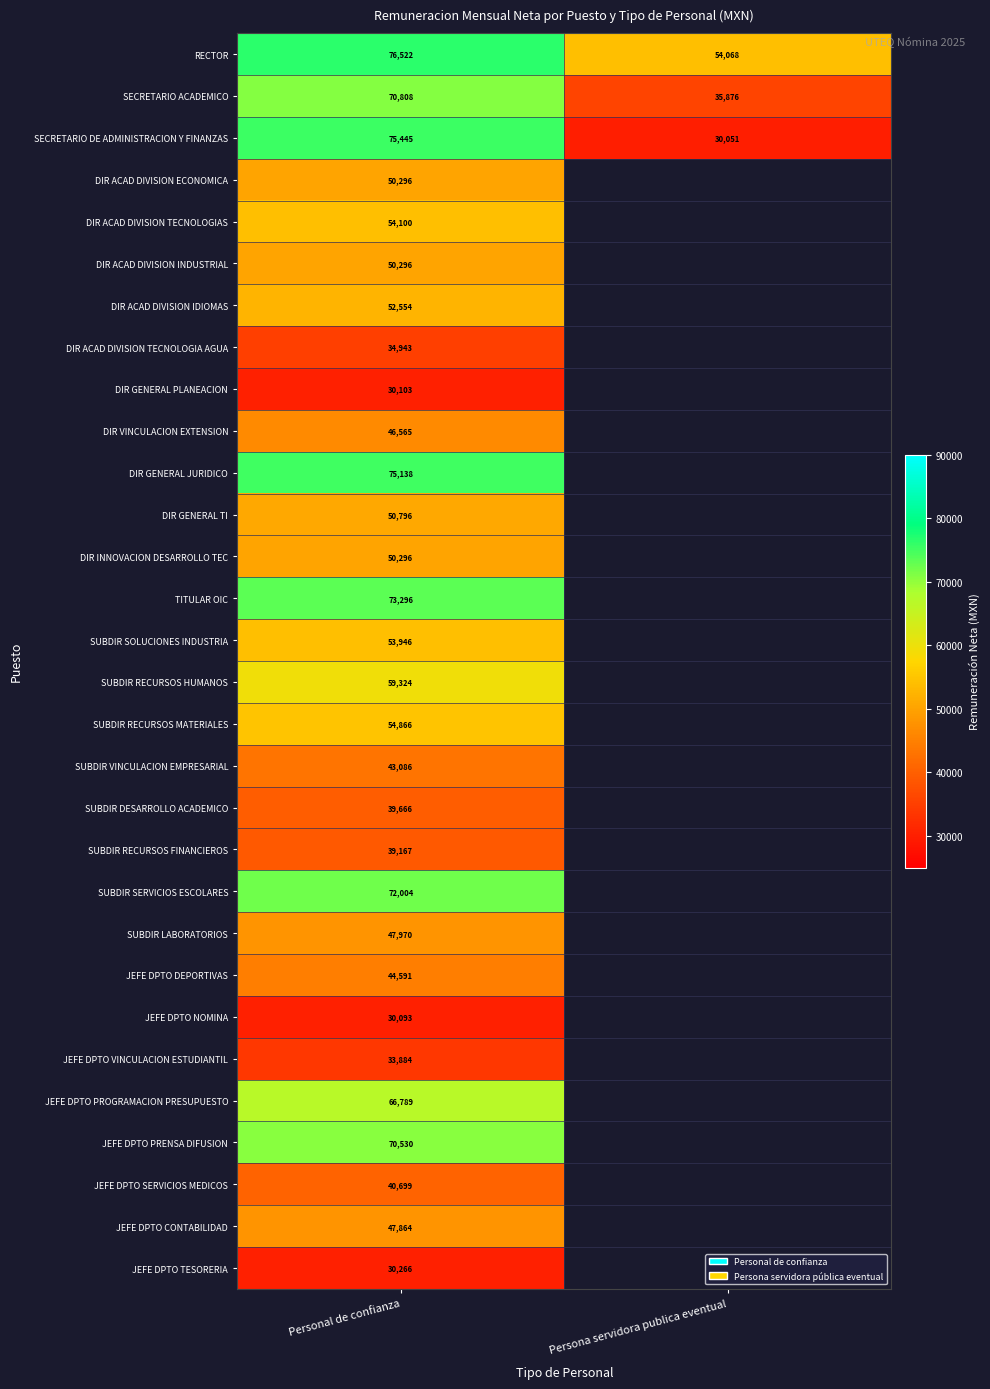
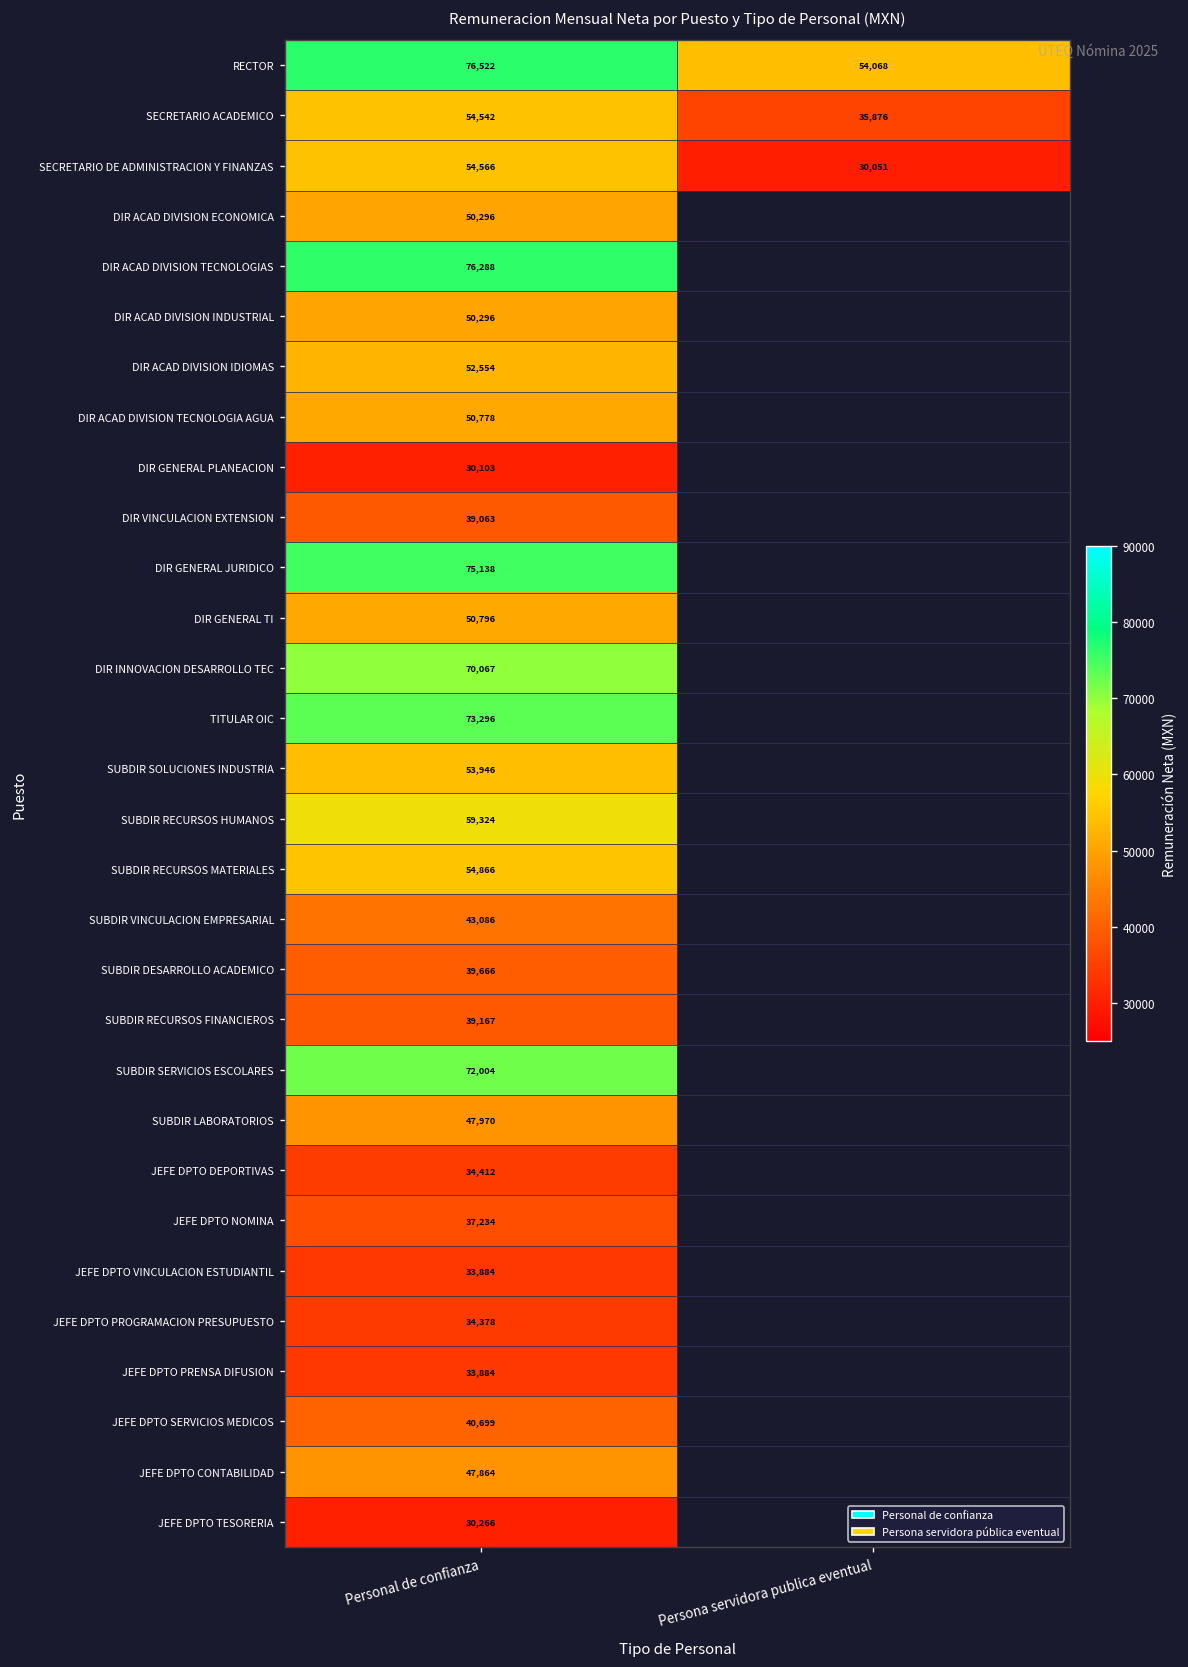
SECRETARIO ACADEMICO, Personal de confianza: 70,808 -> 54,542
SECRETARIO DE ADMINISTRACION Y FINANZAS, Personal de confianza: 75,445 -> 54,566
DIR ACAD DIVISION TECNOLOGIAS, Personal de confianza: 54,100 -> 76,288
DIR ACAD DIVISION TECNOLOGIA AGUA, Personal de confianza: 34,943 -> 50,778
DIR VINCULACION EXTENSION, Personal de confianza: 46,565 -> 39,063
DIR INNOVACION DESARROLLO TEC, Personal de confianza: 50,296 -> 70,067
JEFE DPTO DEPORTIVAS, Personal de confianza: 44,591 -> 34,412
JEFE DPTO NOMINA, Personal de confianza: 30,093 -> 37,234
JEFE DPTO PROGRAMACION PRESUPUESTO, Personal de confianza: 66,789 -> 34,378
JEFE DPTO PRENSA DIFUSION, Personal de confianza: 70,530 -> 33,884
